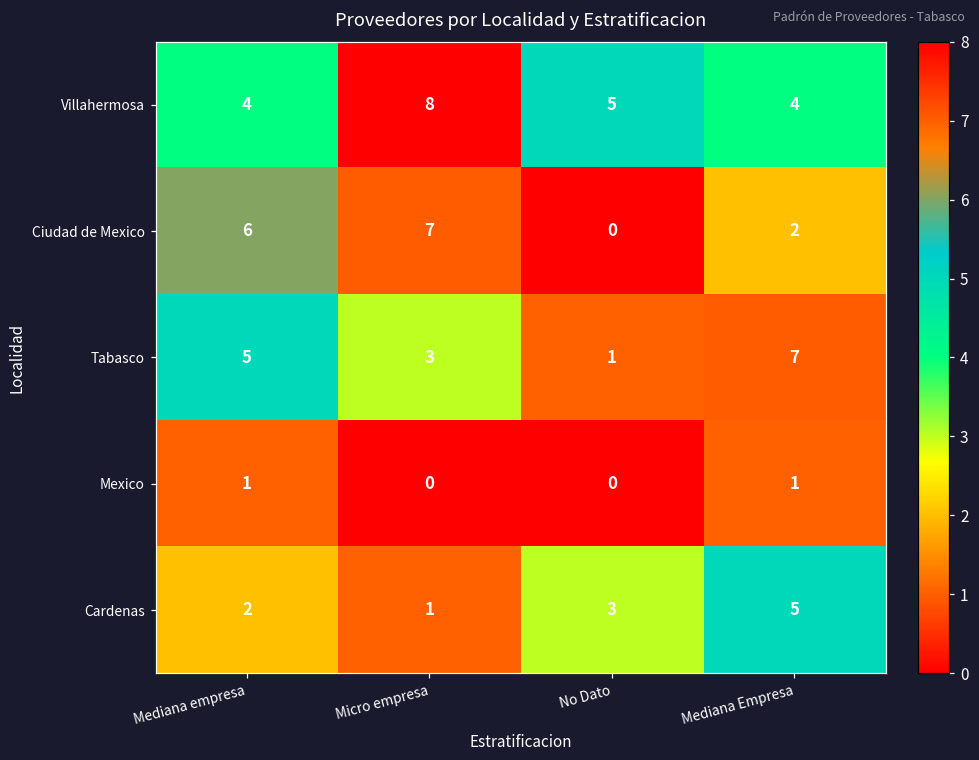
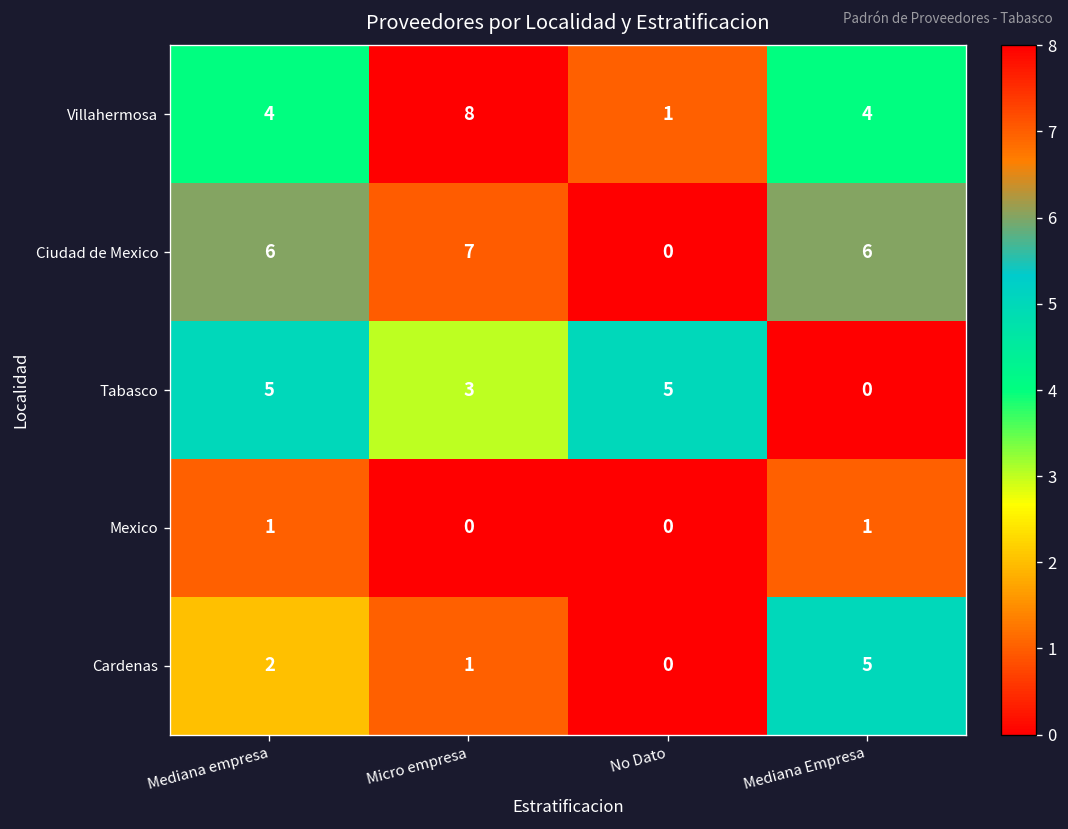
Villahermosa, No Dato: 5 -> 1
Ciudad de Mexico, Mediana Empresa: 2 -> 6
Tabasco, No Dato: 1 -> 5
Tabasco, Mediana Empresa: 7 -> 0
Cardenas, No Dato: 3 -> 0
